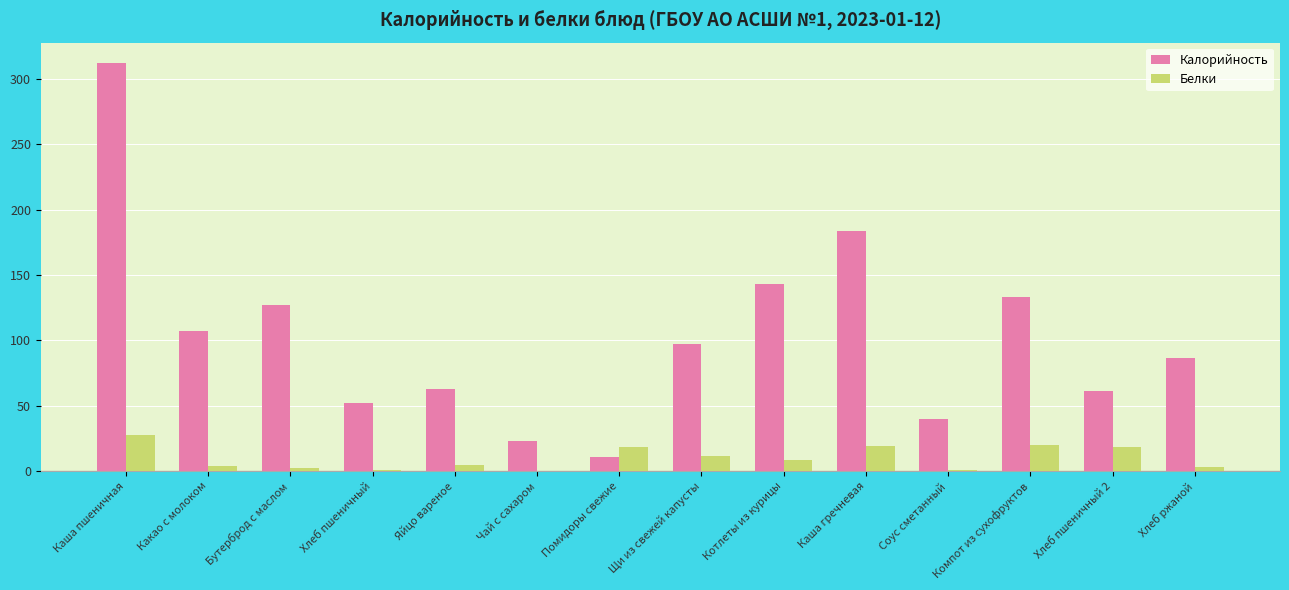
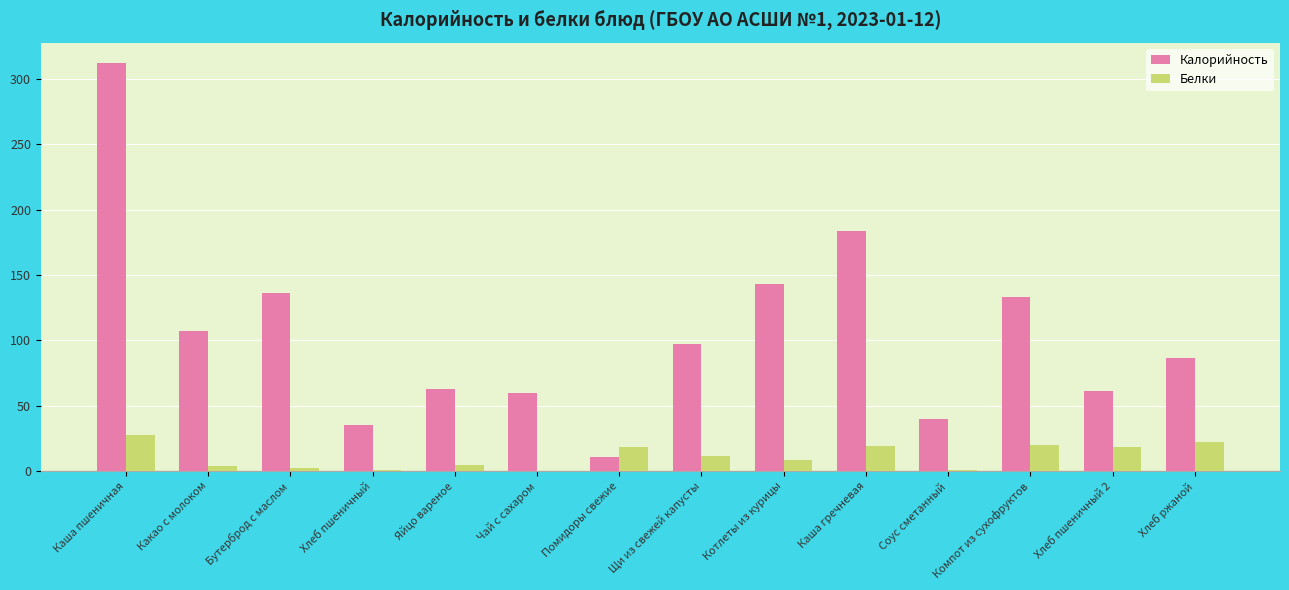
Калорийность, Бутерброд с маслом: 127 -> 136
Калорийность, Хлеб пшеничный: 52 -> 35
Калорийность, Чай с сахаром: 23 -> 60
Белки, Хлеб ржаной: 3 -> 22
